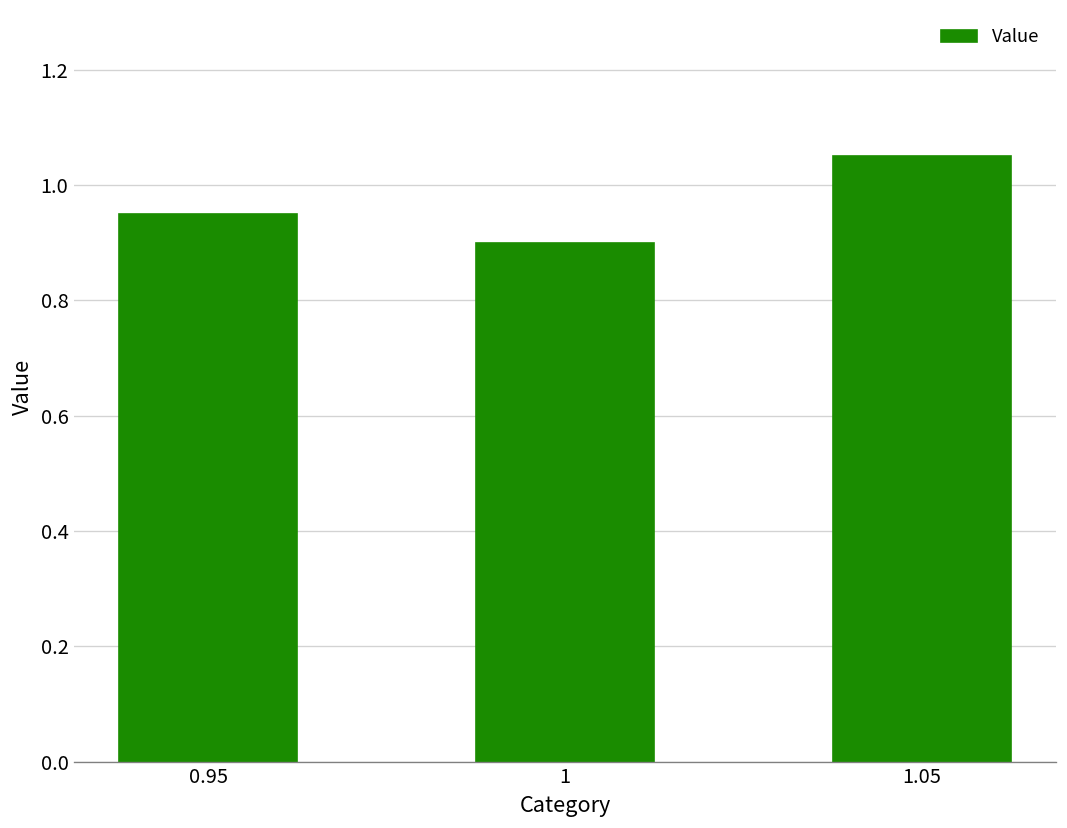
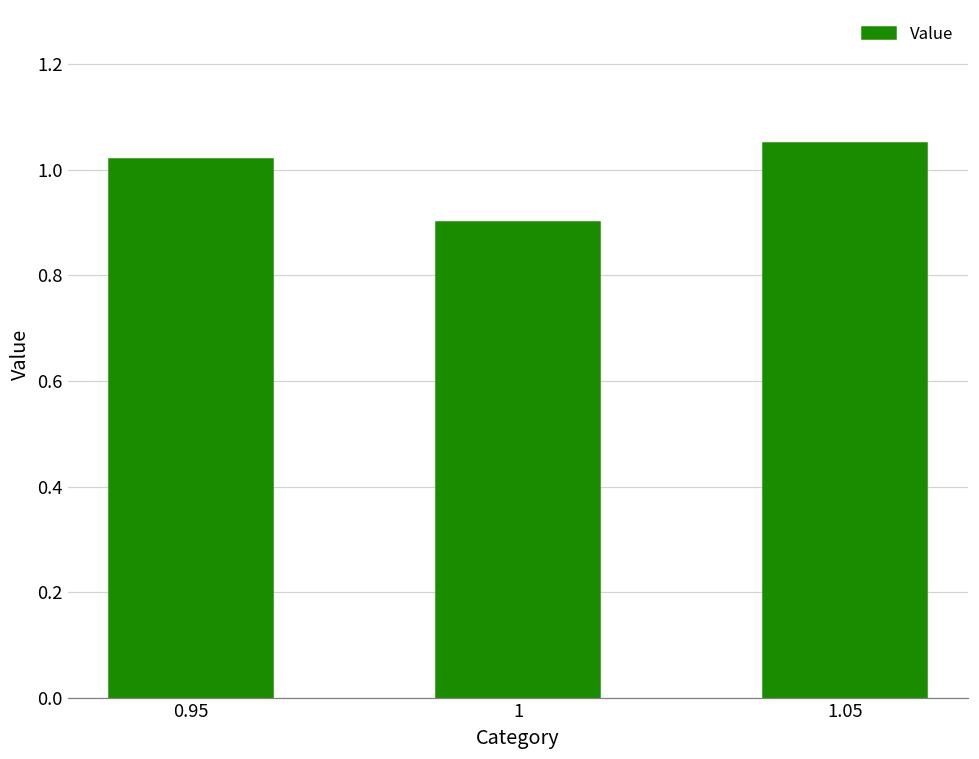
0.95: 0.95 -> 1.02
